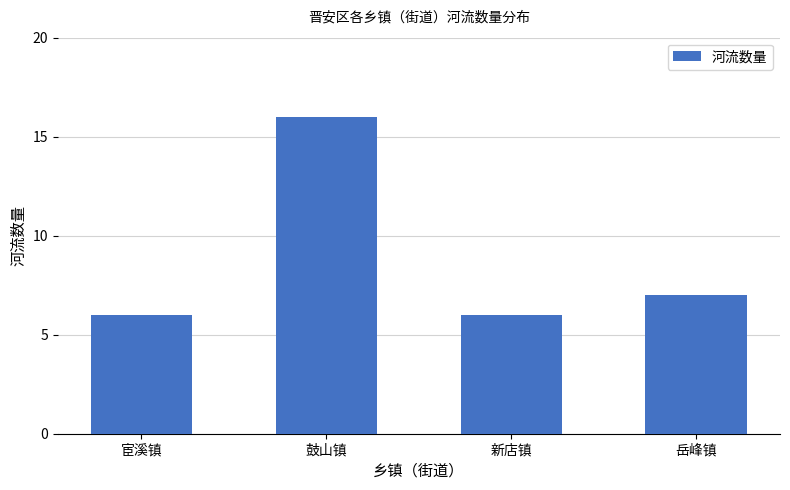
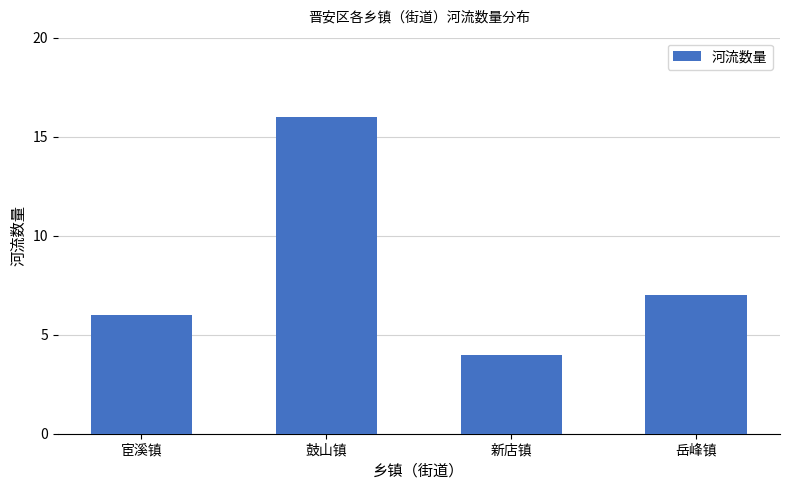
新店镇: 6 -> 4
